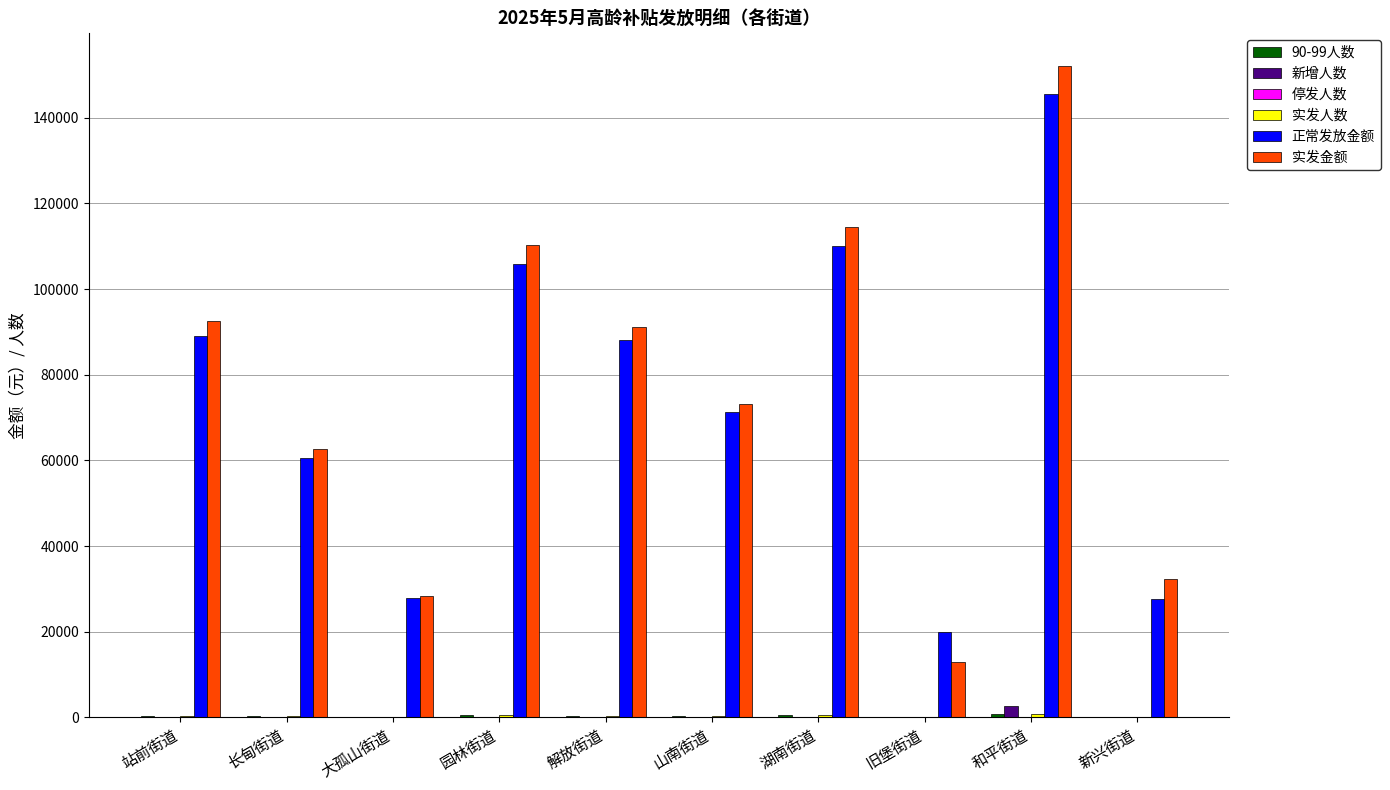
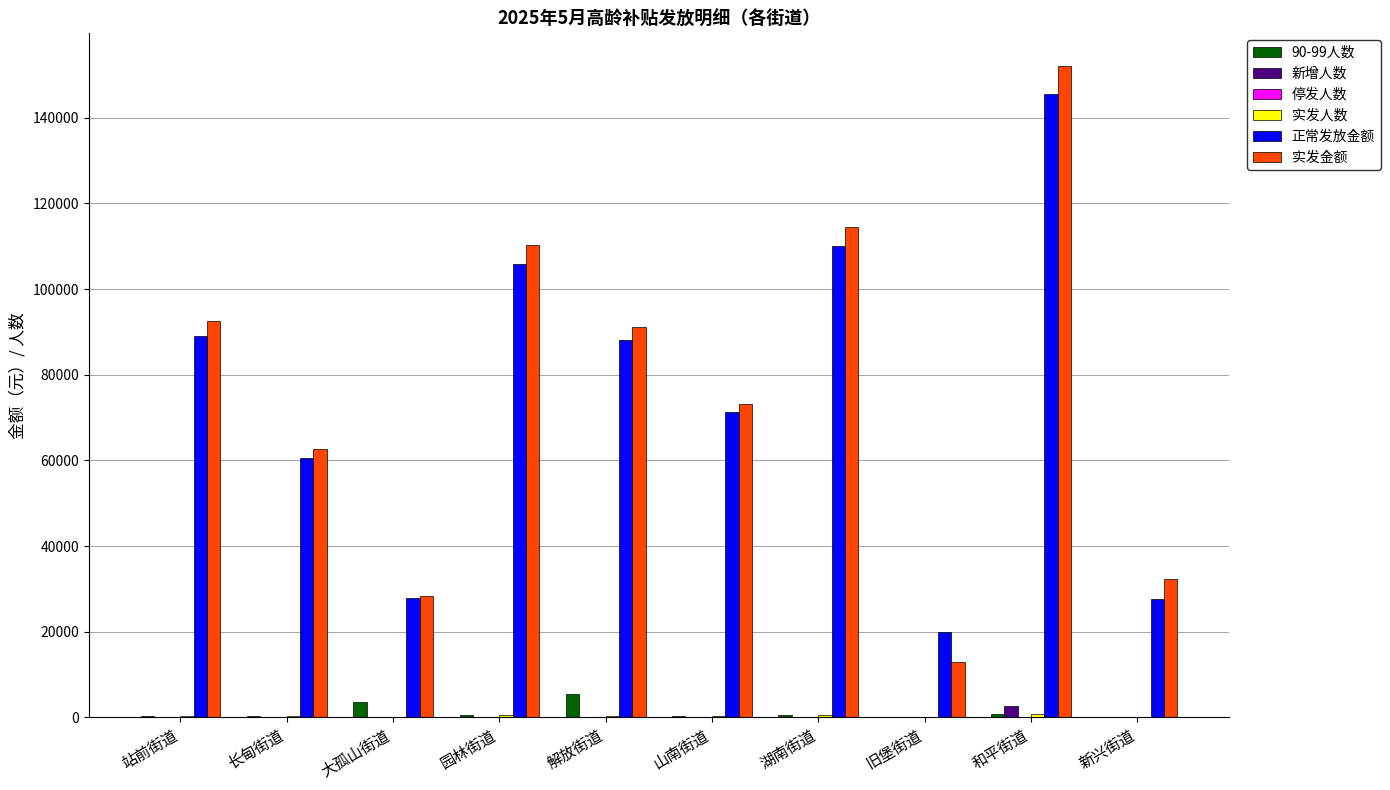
90-99人数, 大孤山街道: 0 -> 4000
90-99人数, 解放街道: 0 -> 5000
